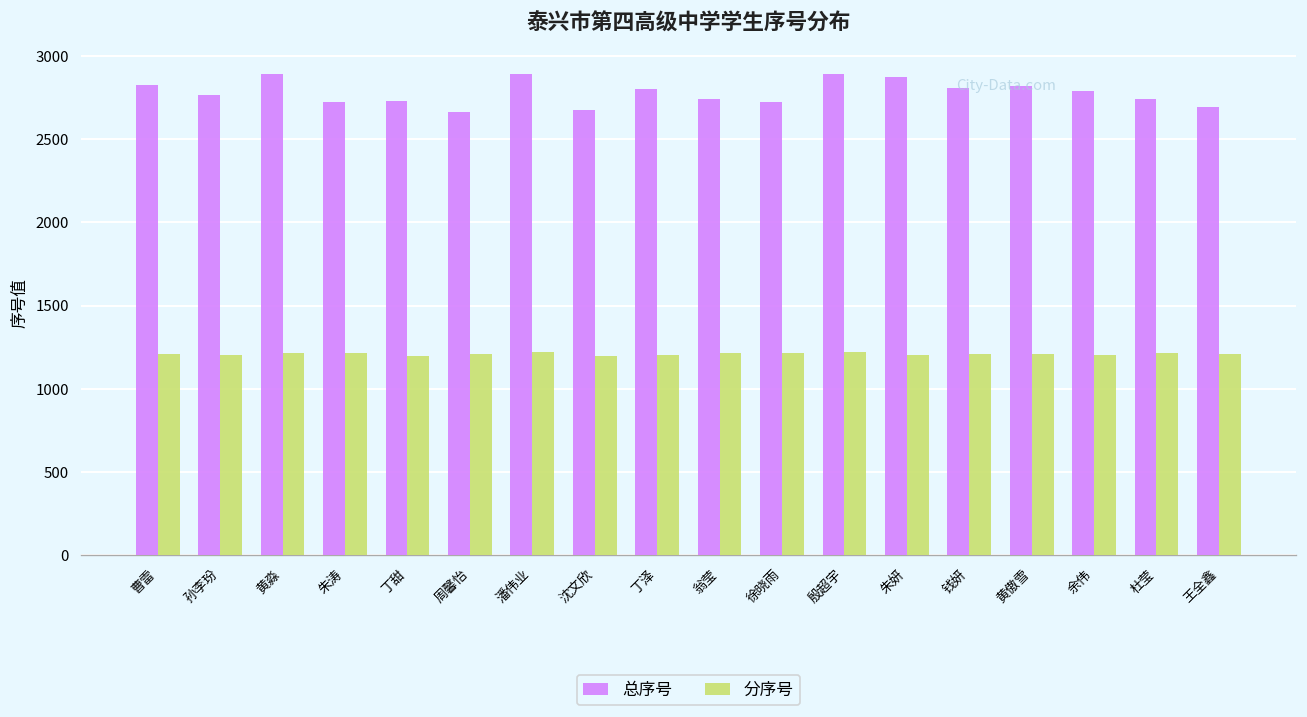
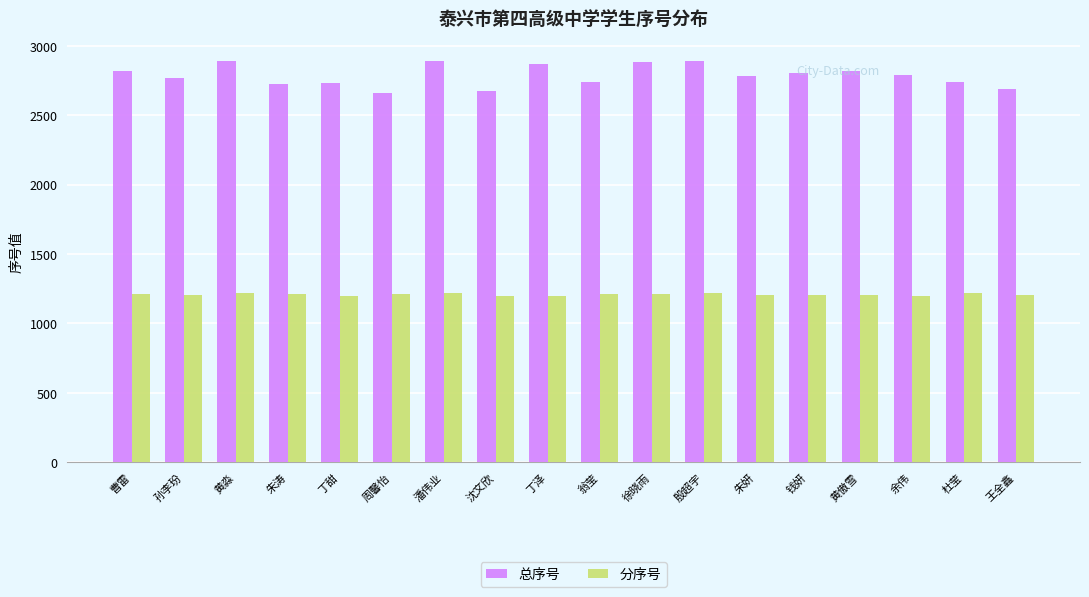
总序号, 丁泽: 2800 -> 2870
总序号, 徐晓雨: 2720 -> 2890
总序号, 朱妍: 2870 -> 2780
